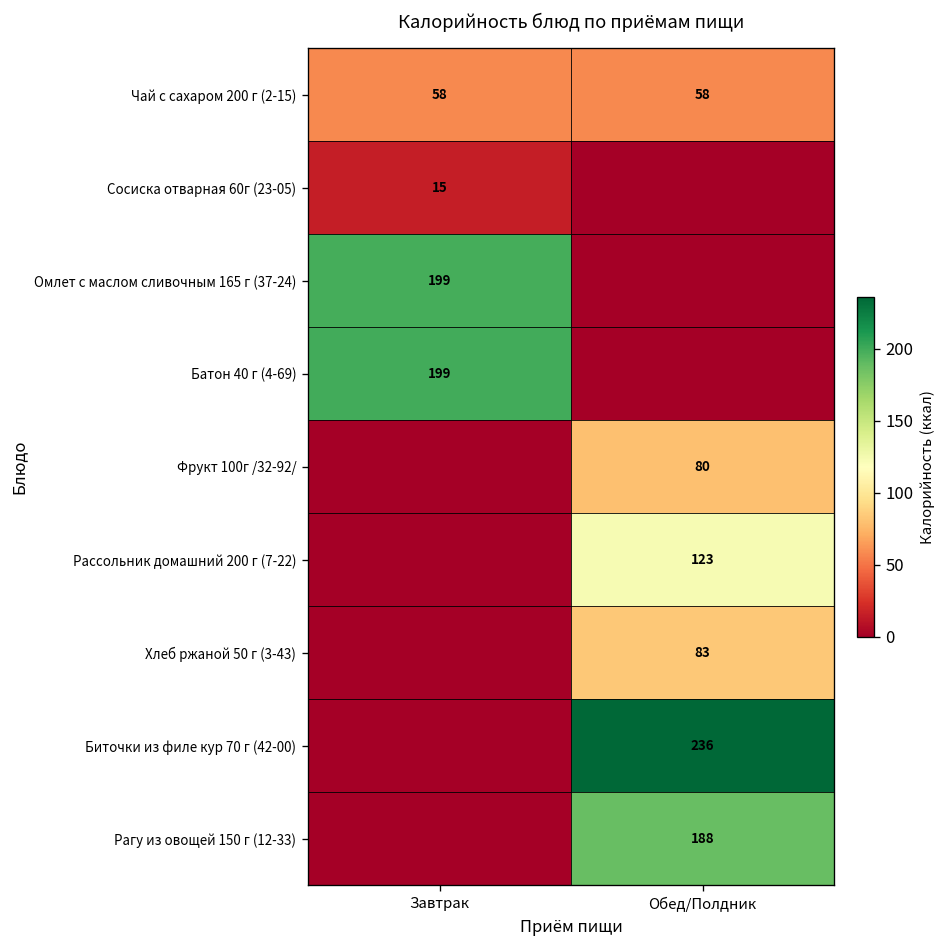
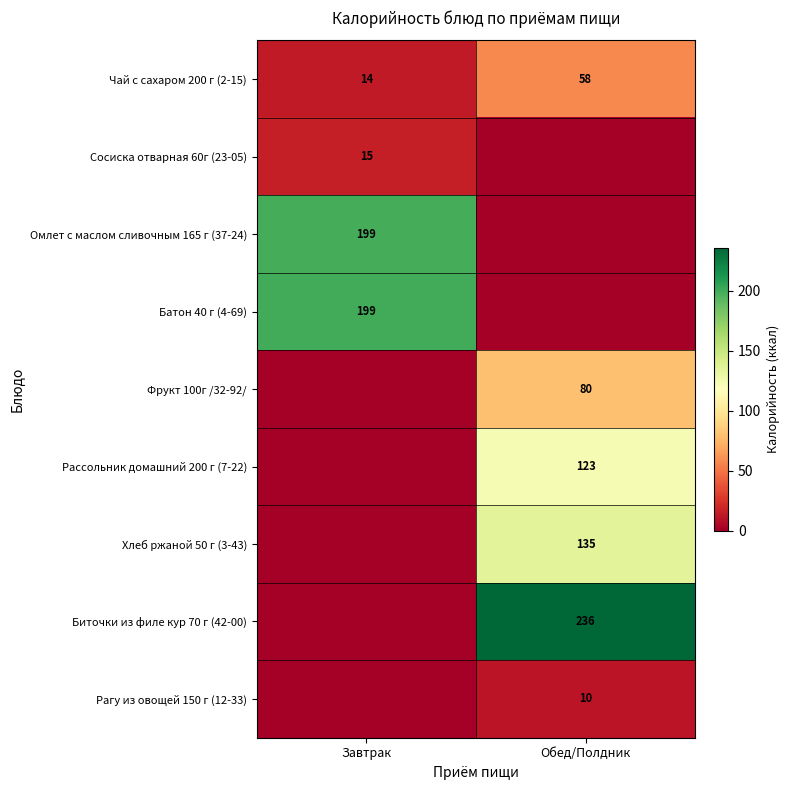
Чай с сахаром 200 г (2-15), Завтрак: 58 -> 14
Хлеб ржаной 50 г (3-43), Обед/Полдник: 83 -> 135
Рагу из овощей 150 г (12-33), Обед/Полдник: 188 -> 10
